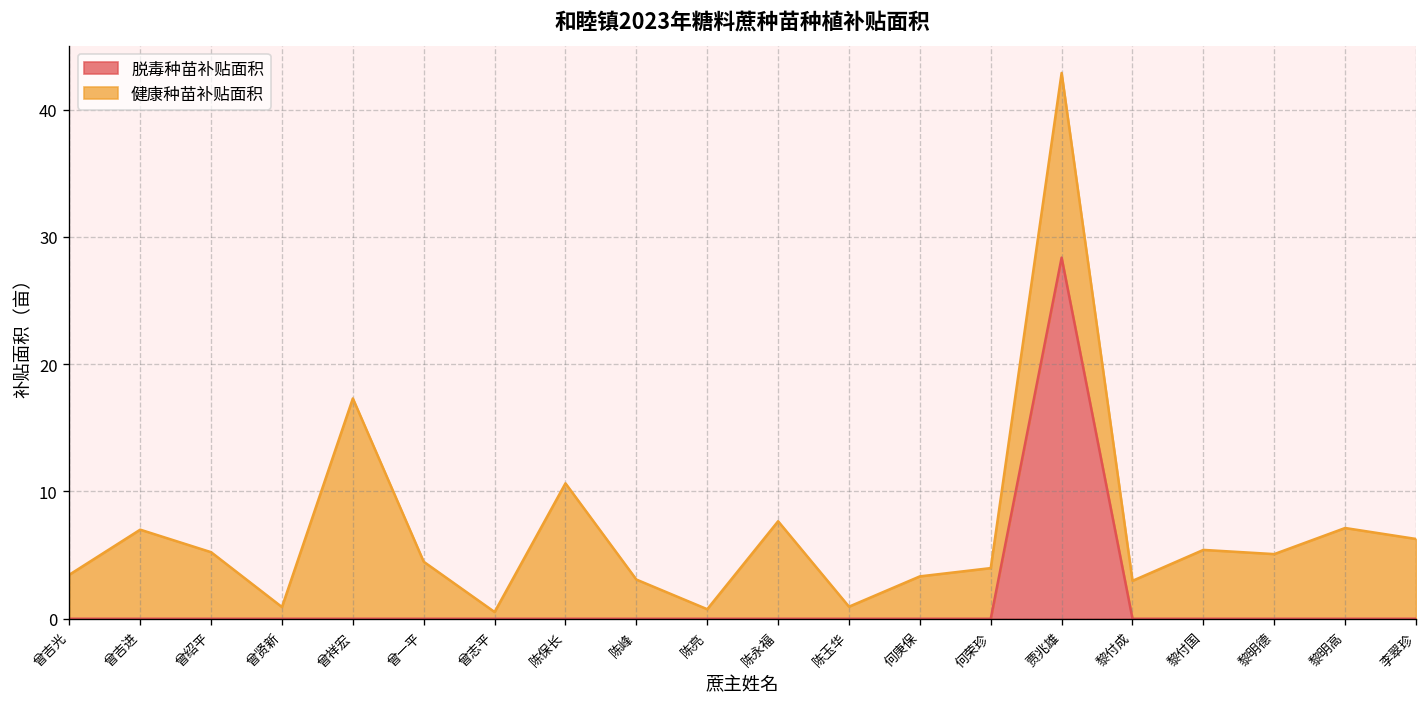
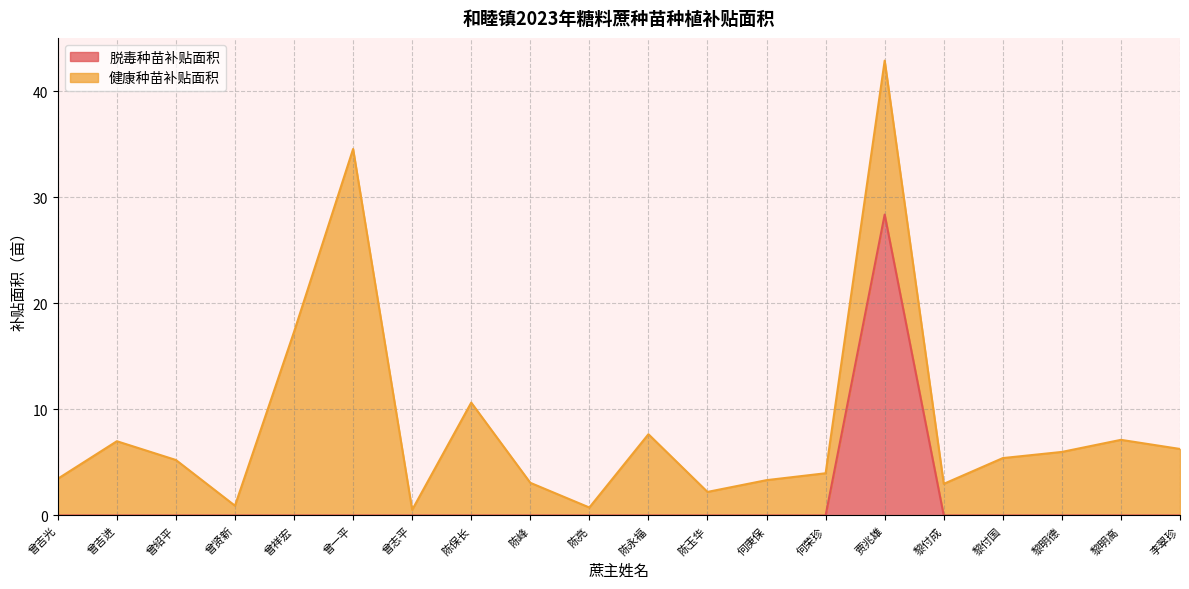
健康种苗补贴面积, 曾一平: 4.5 -> 34.6
健康种苗补贴面积, 陈玉华: 1.0 -> 2.2
健康种苗补贴面积, 黎明德: 5.1 -> 6.0
